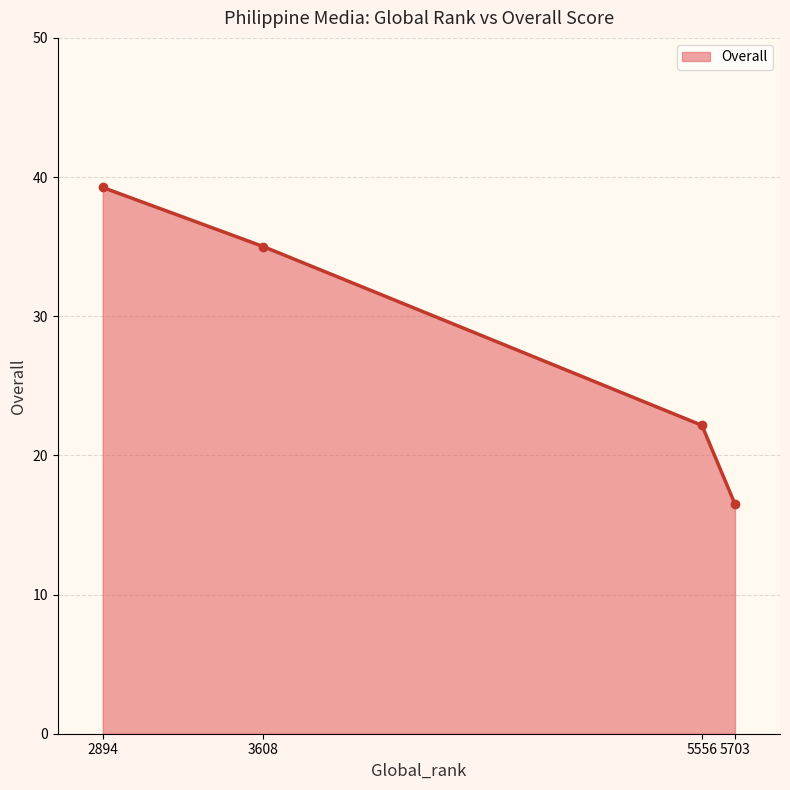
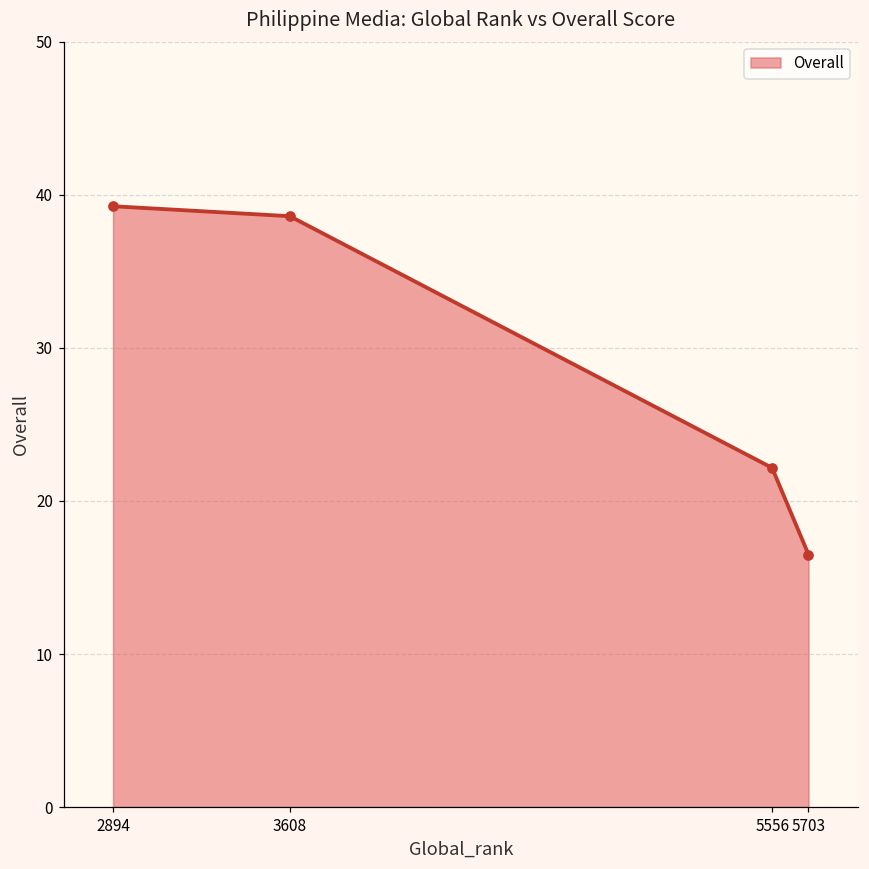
3608: 35.0 -> 38.6
